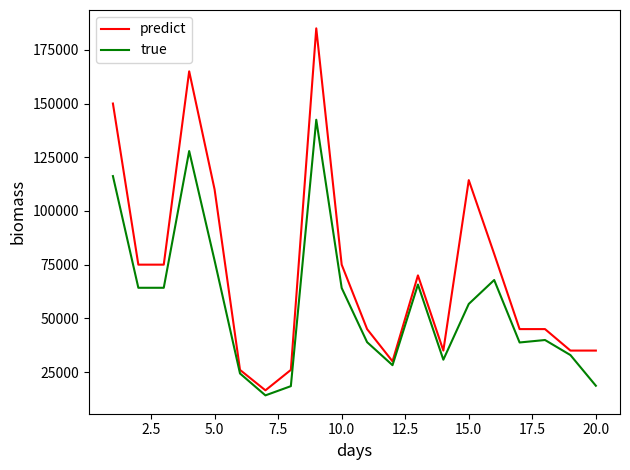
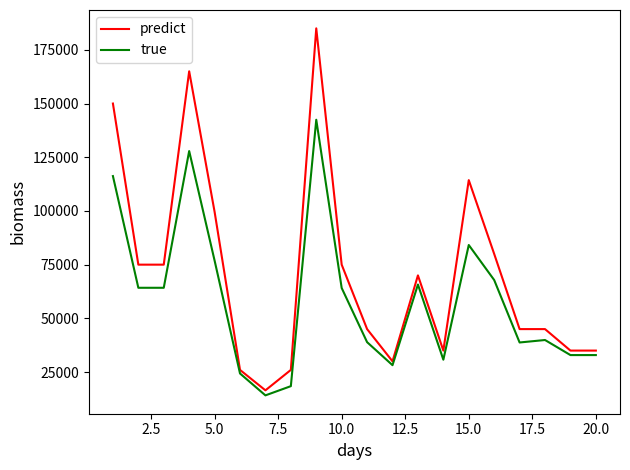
predict, 5.0: 110000 -> 100000
true, 15.0: 57000 -> 84000
true, 20.0: 19000 -> 33000
